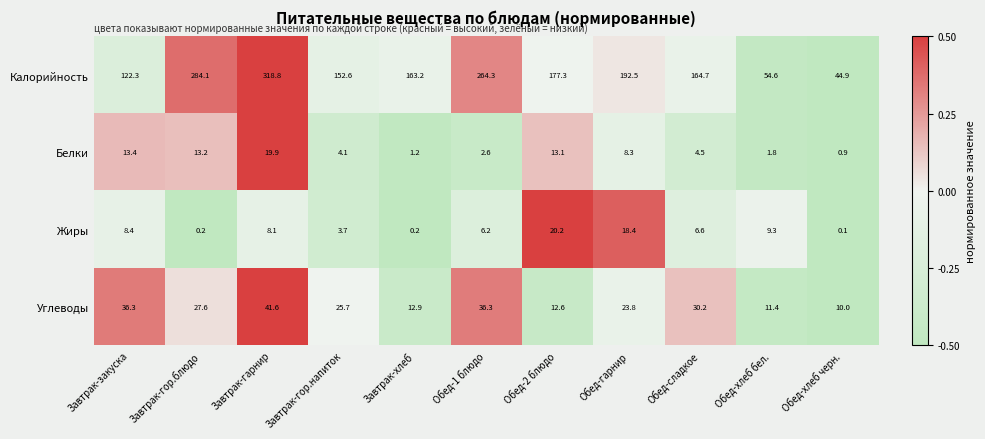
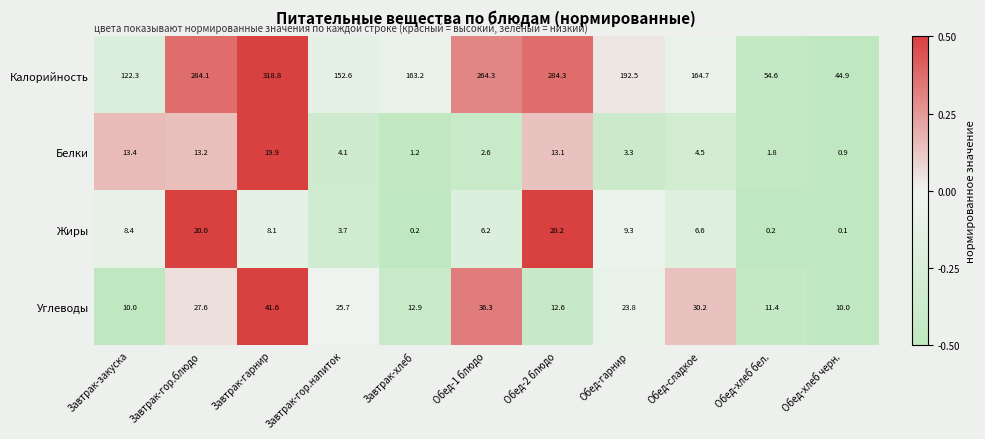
Калорийность, Обед-2 блюдо: 177.3 -> 284.3
Белки, Обед-гарнир: 8.3 -> 3.3
Жиры, Завтрак-гор.блюдо: 0.2 -> 20.0
Жиры, Обед-гарнир: 18.4 -> 9.3
Жиры, Обед-хлеб бел.: 9.3 -> 0.2
Углеводы, Завтрак-закуска: 36.3 -> 10.0
